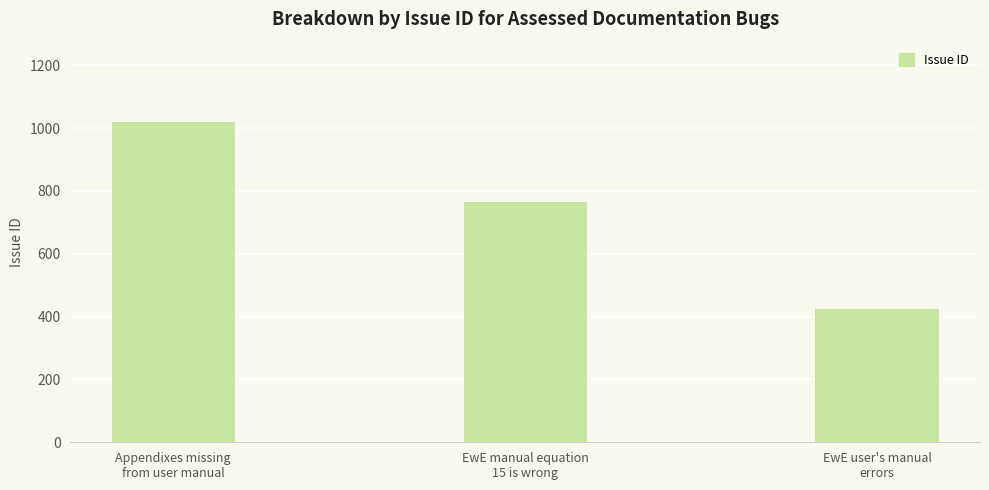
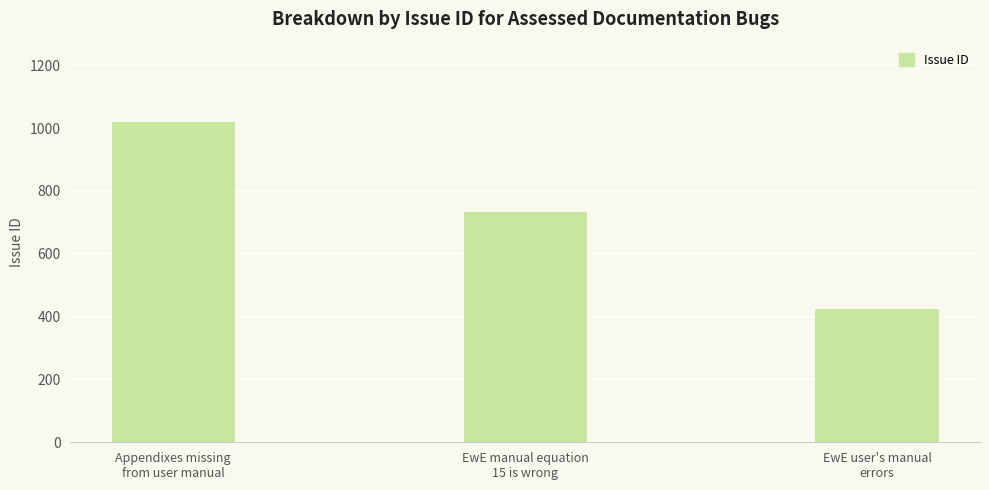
EwE manual equation 15 is wrong: 760 -> 730
